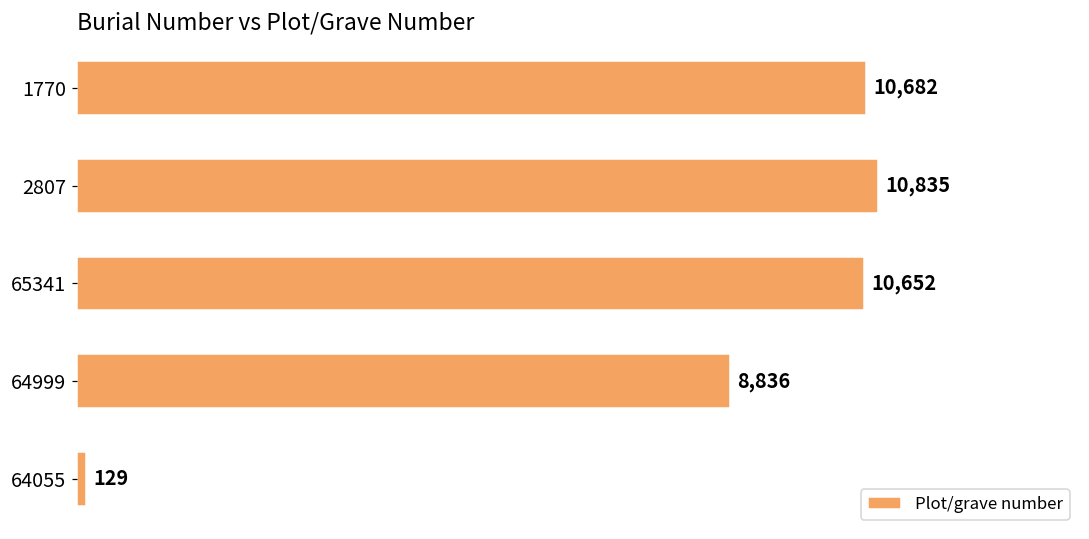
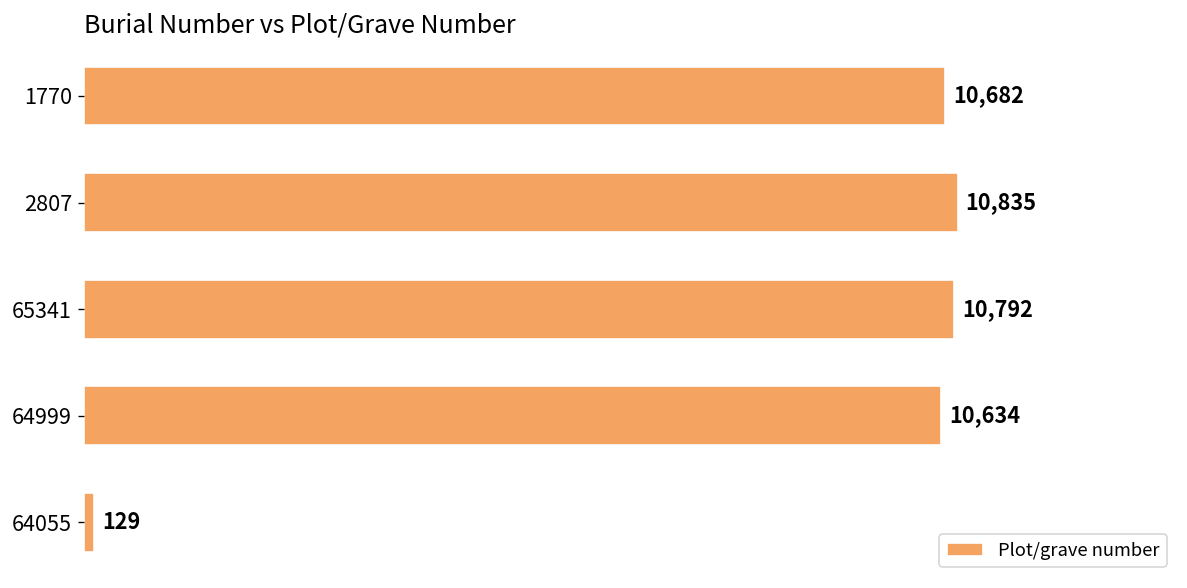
65341: 10,652 -> 10,792
64999: 8,836 -> 10,634
